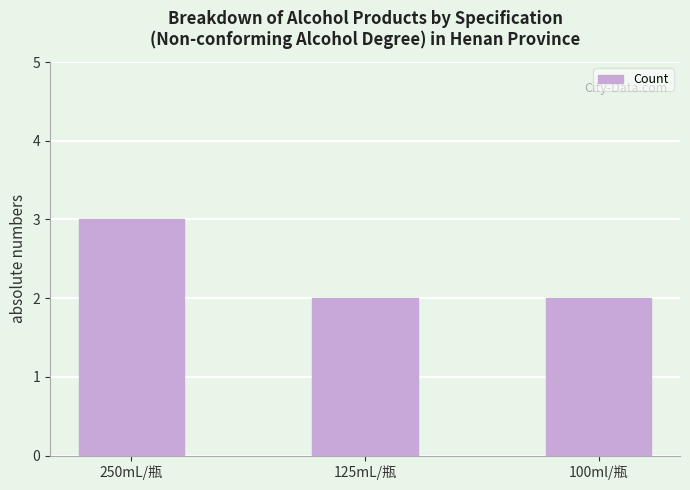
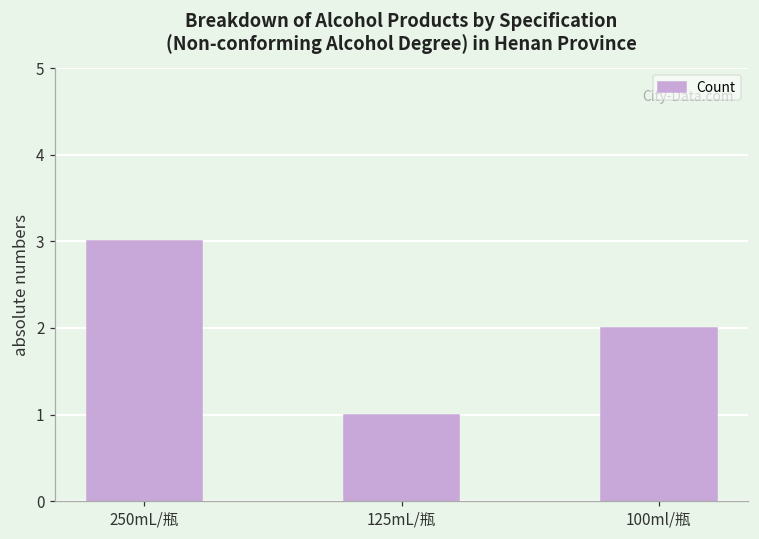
125mL/瓶: 2 -> 1
